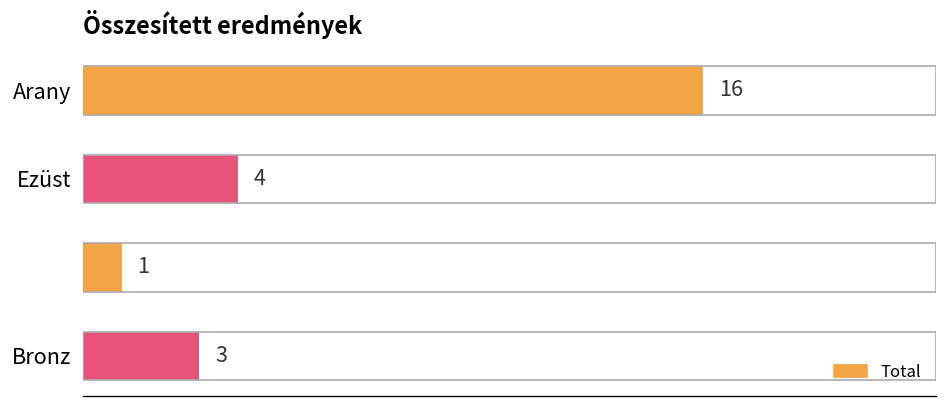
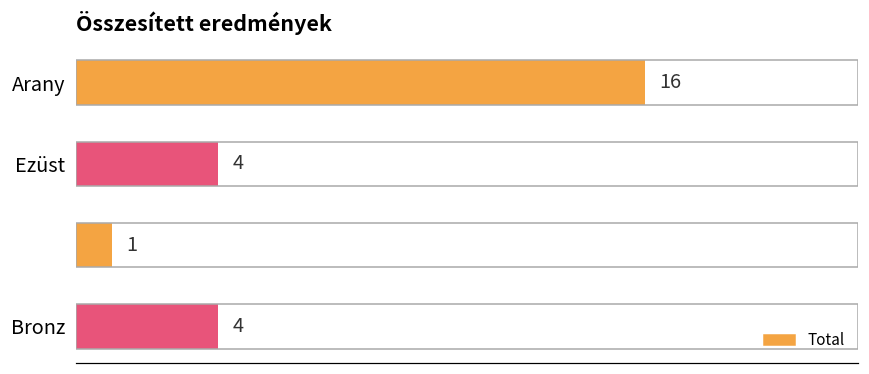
Bronz: 3 -> 4
